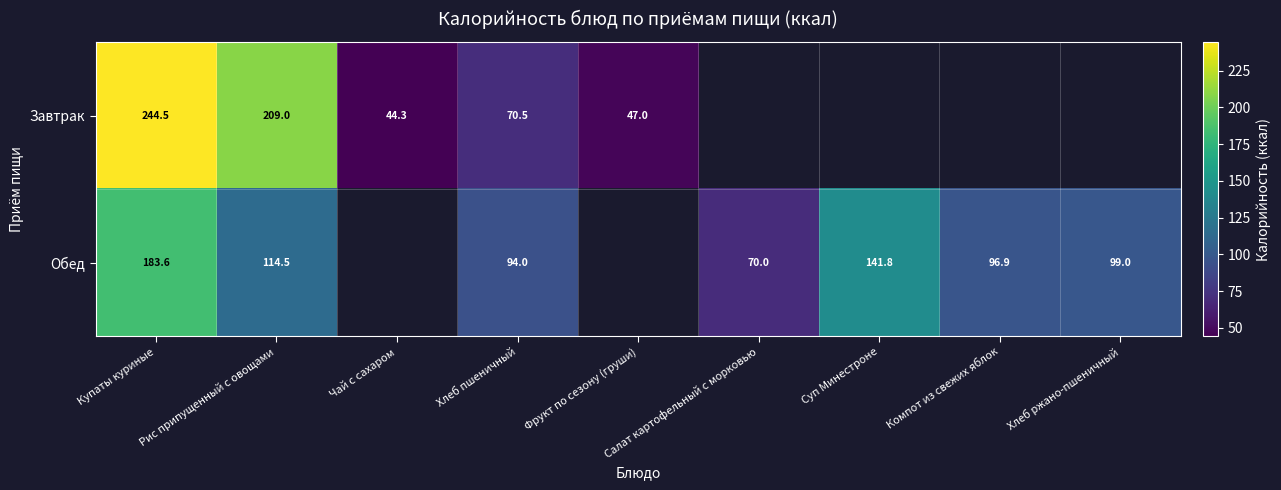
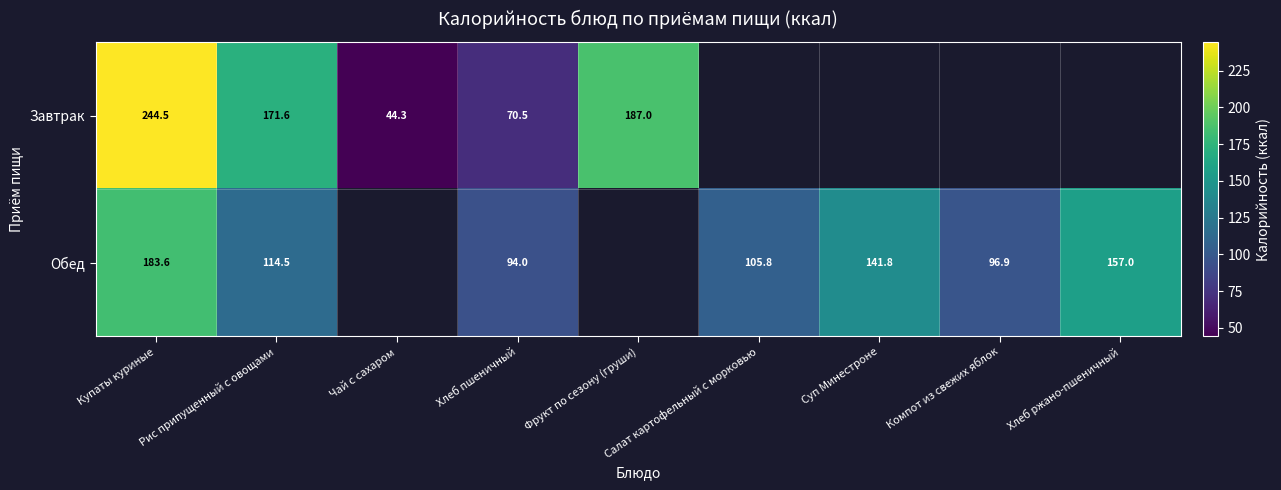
Завтрак, Рис припущенный с овощами: 209.0 -> 171.6
Завтрак, Фрукт по сезону (груши): 47.0 -> 187.0
Обед, Салат картофельный с морковью: 70.0 -> 105.8
Обед, Хлеб ржано-пшеничный: 99.0 -> 157.0
